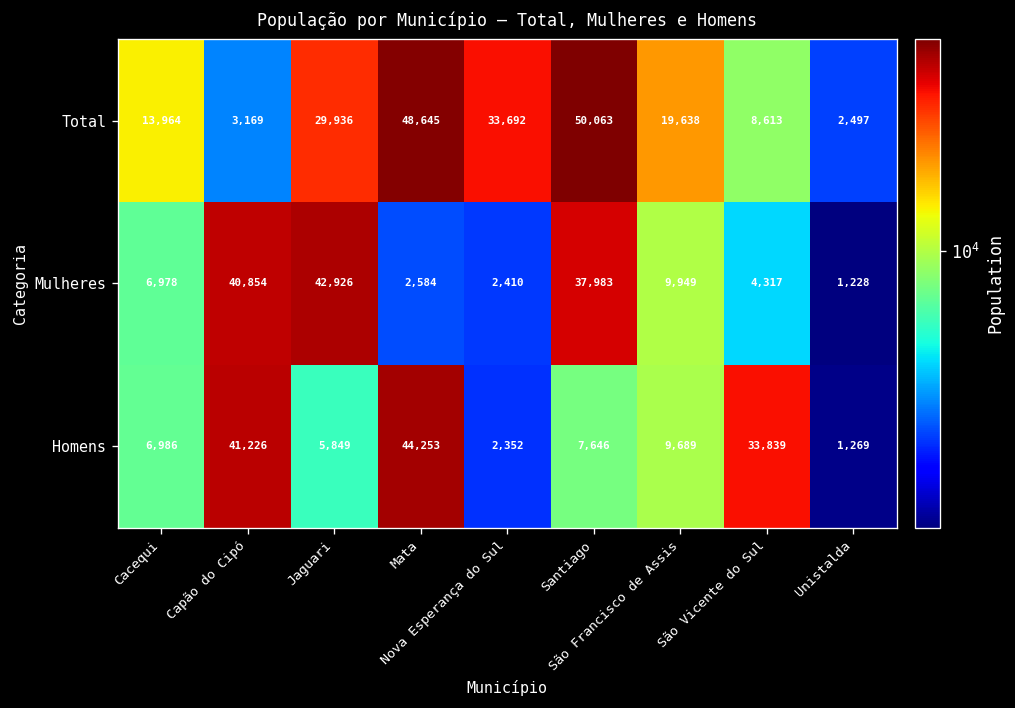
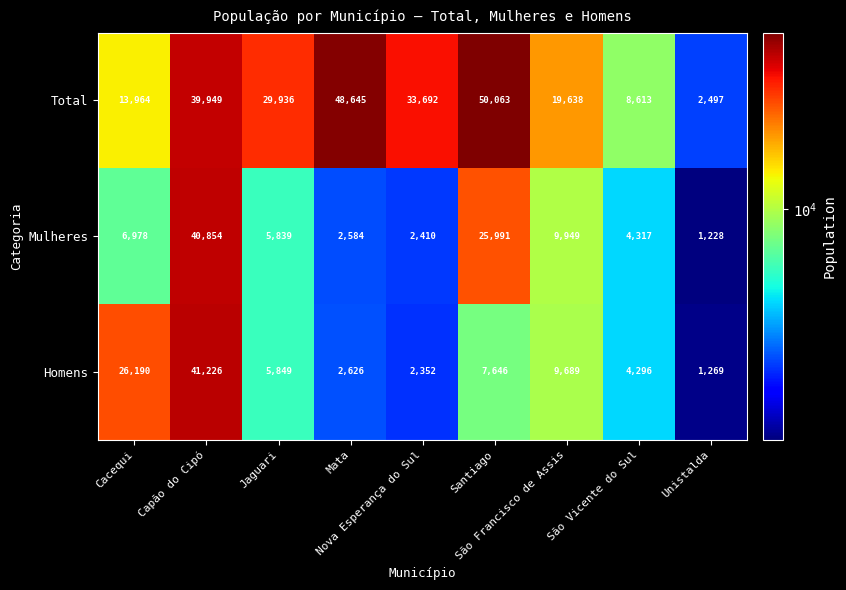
Total, Capão do Cipó: 3,169 -> 39,949
Mulheres, Jaguari: 42,926 -> 5,839
Mulheres, Santiago: 37,983 -> 25,991
Homens, Cacequi: 6,986 -> 26,190
Homens, Mata: 44,253 -> 2,626
Homens, São Vicente do Sul: 33,839 -> 4,296
